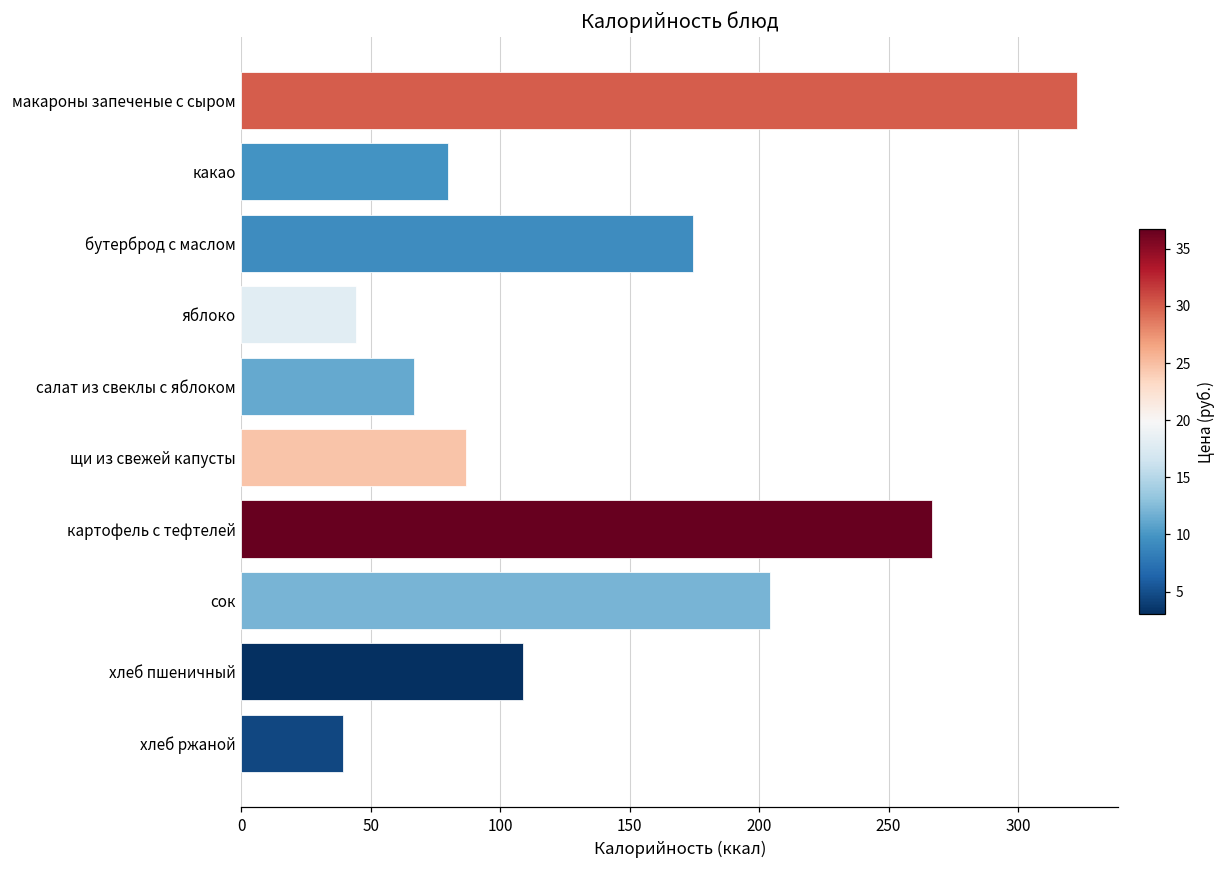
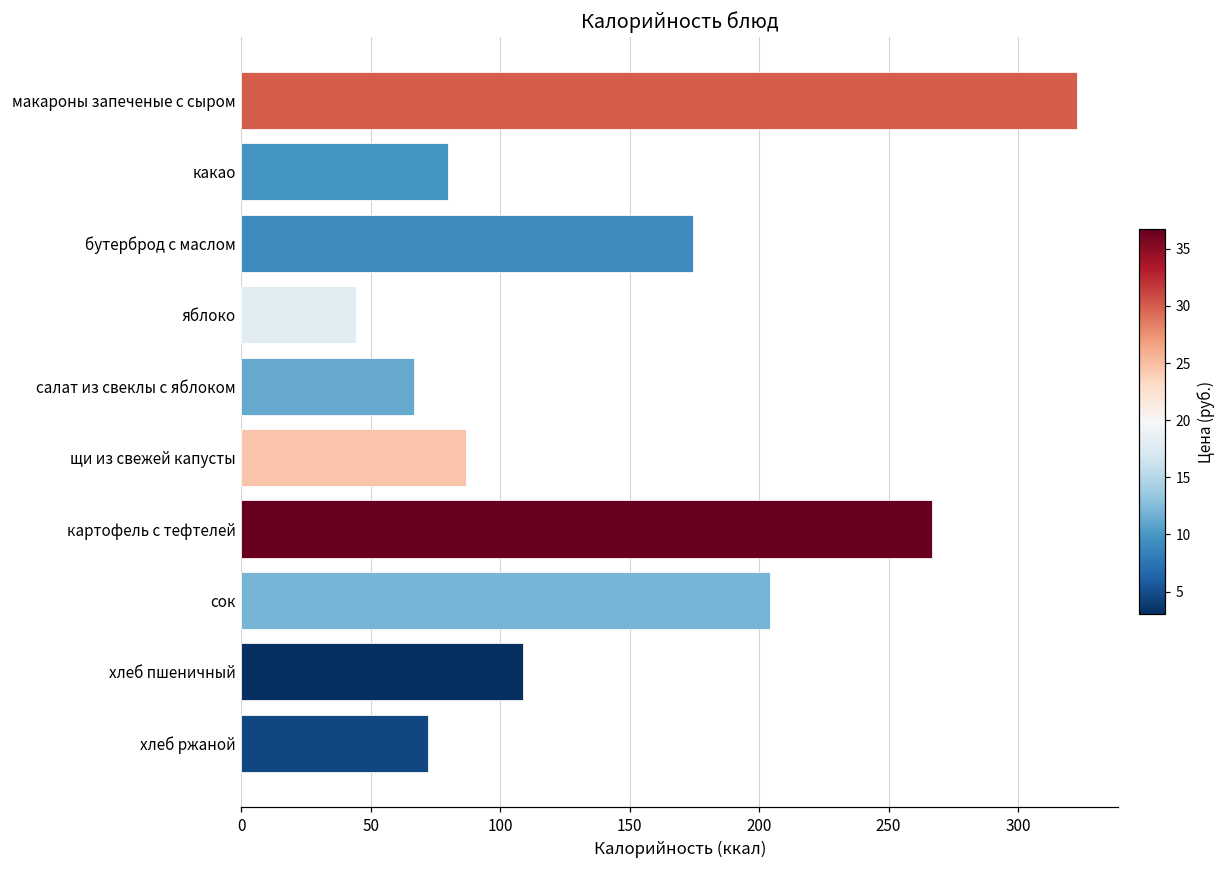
хлеб ржаной: 39 -> 72
